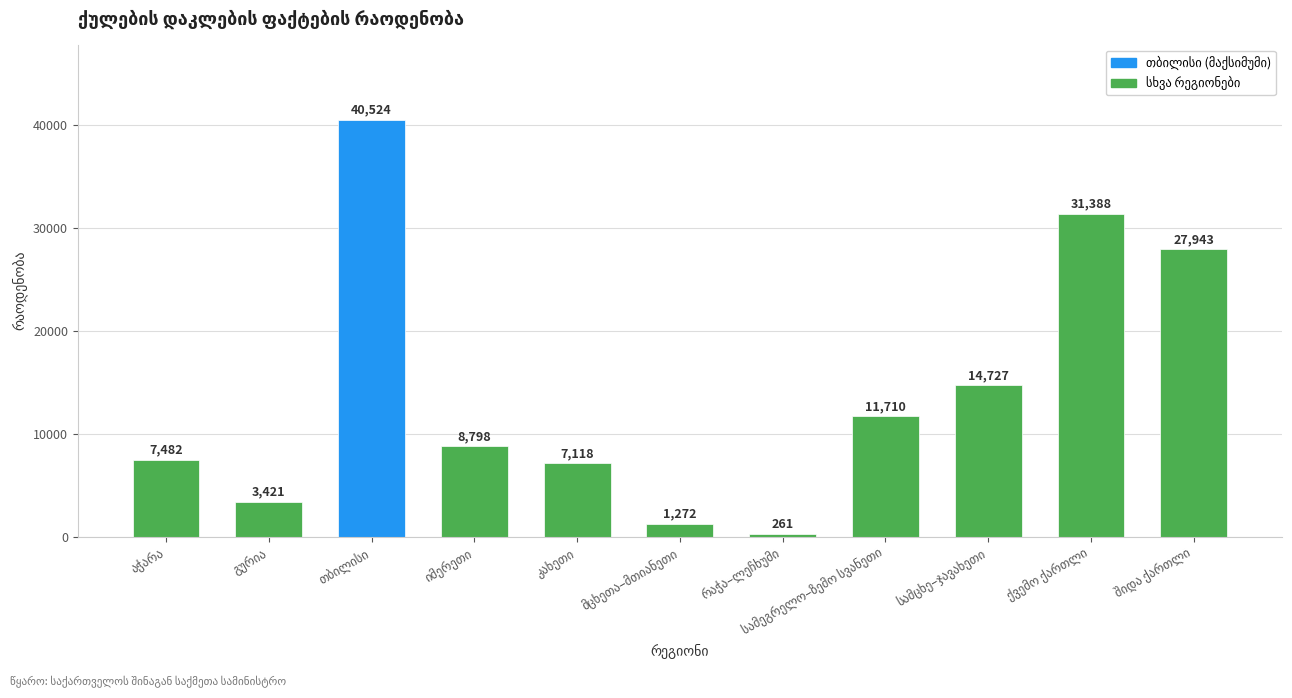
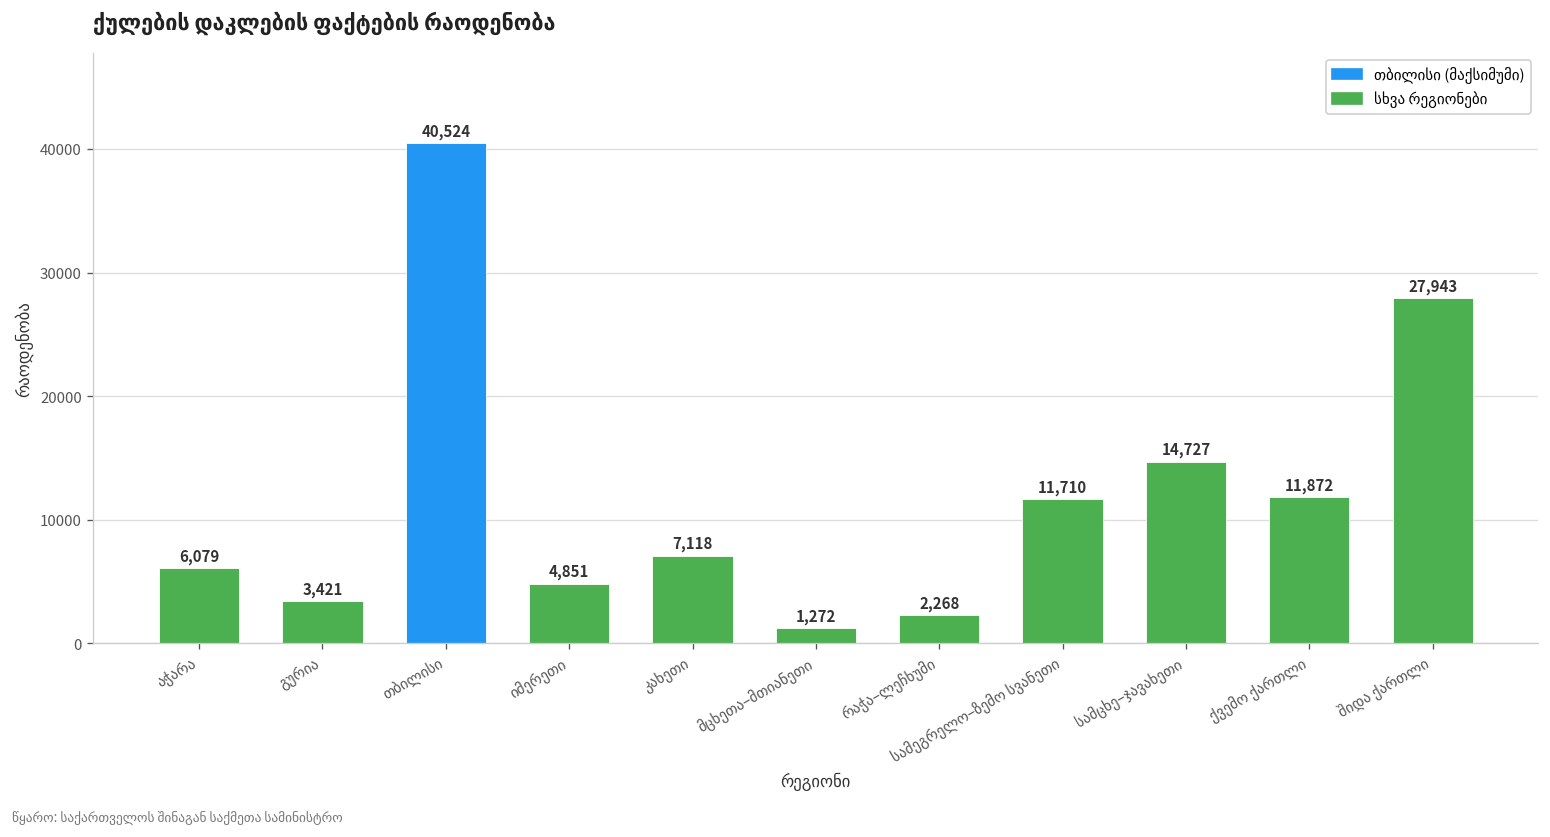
აჭარა: 7,482 -> 6,079
იმერეთი: 8,798 -> 4,851
რაჭა–ლეჩხუმი: 261 -> 2,268
ქვემო ქართლი: 31,388 -> 11,872
